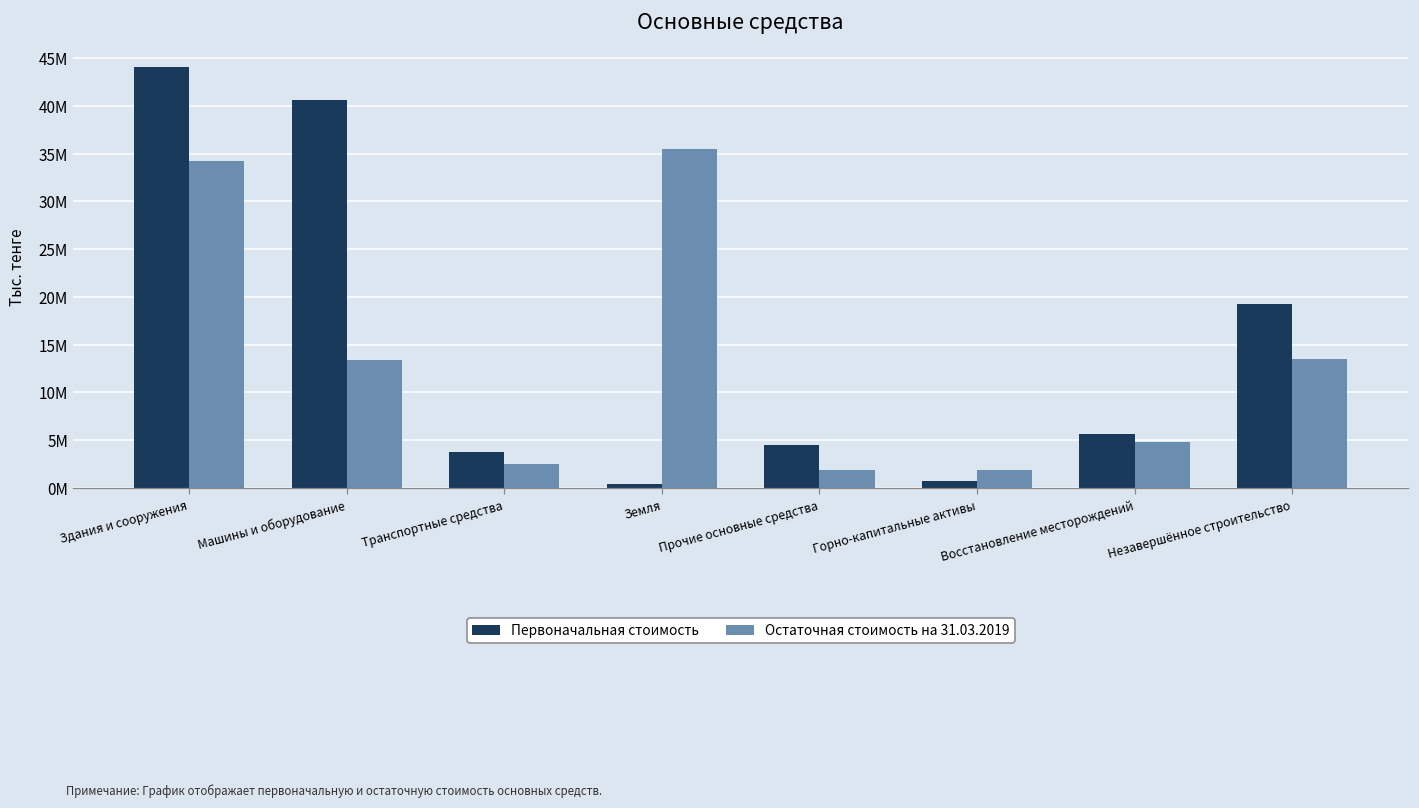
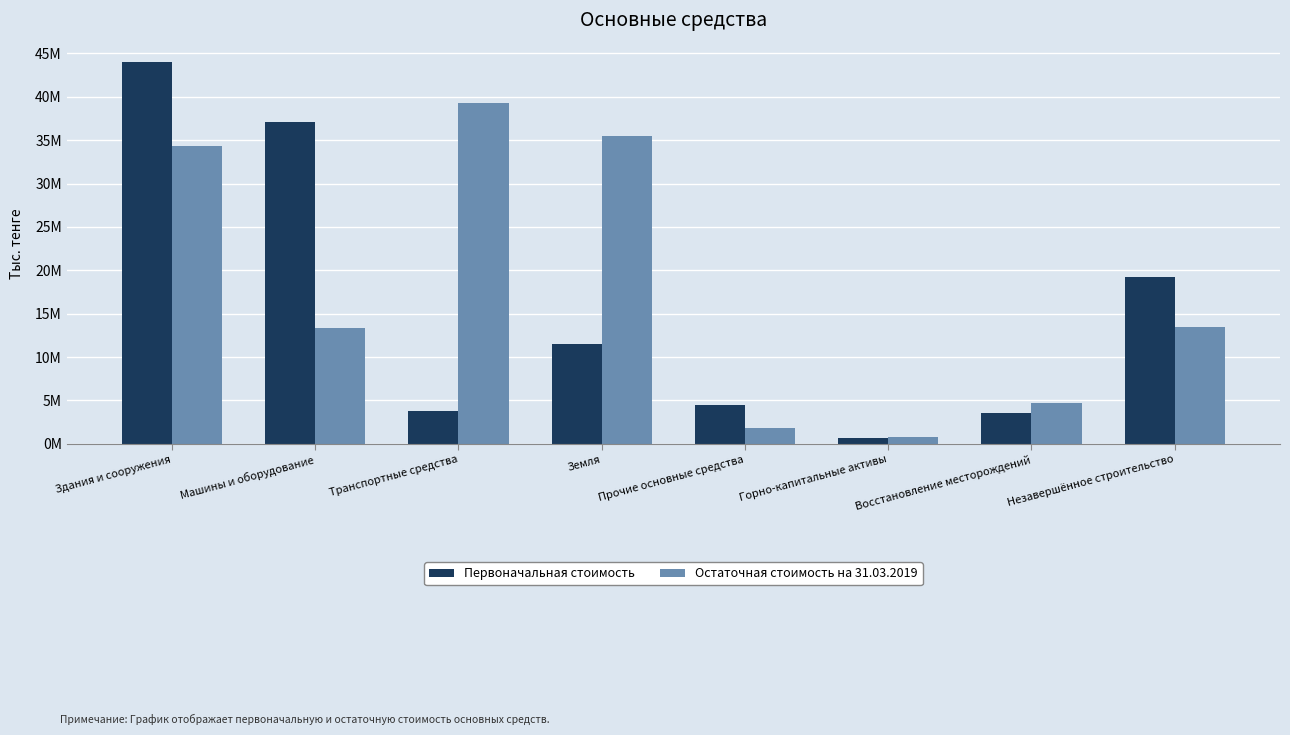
Первоначальная стоимость, Машины и оборудование: 41000000 -> 37000000
Остаточная стоимость на 31.03.2019, Транспортные средства: 2000000 -> 39000000
Первоначальная стоимость, Земля: 0 -> 11000000
Остаточная стоимость на 31.03.2019, Горно-капитальные активы: 2000000 -> 1000000
Первоначальная стоимость, Восстановление месторождений: 6000000 -> 4000000
